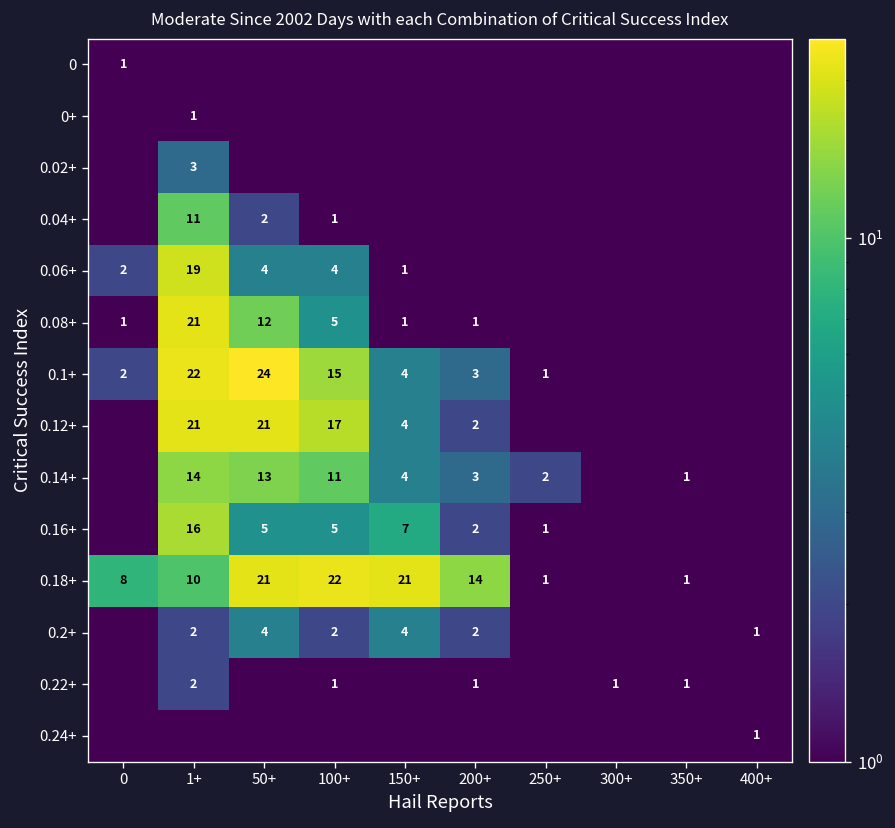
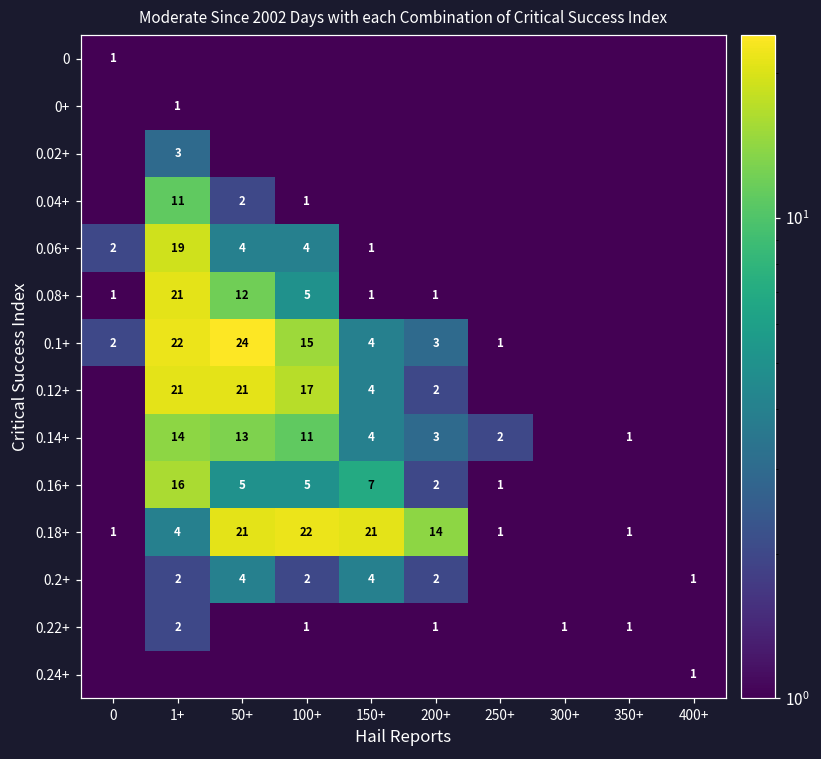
0.18+, 0: 8 -> 1
0.18+, 1+: 10 -> 4
